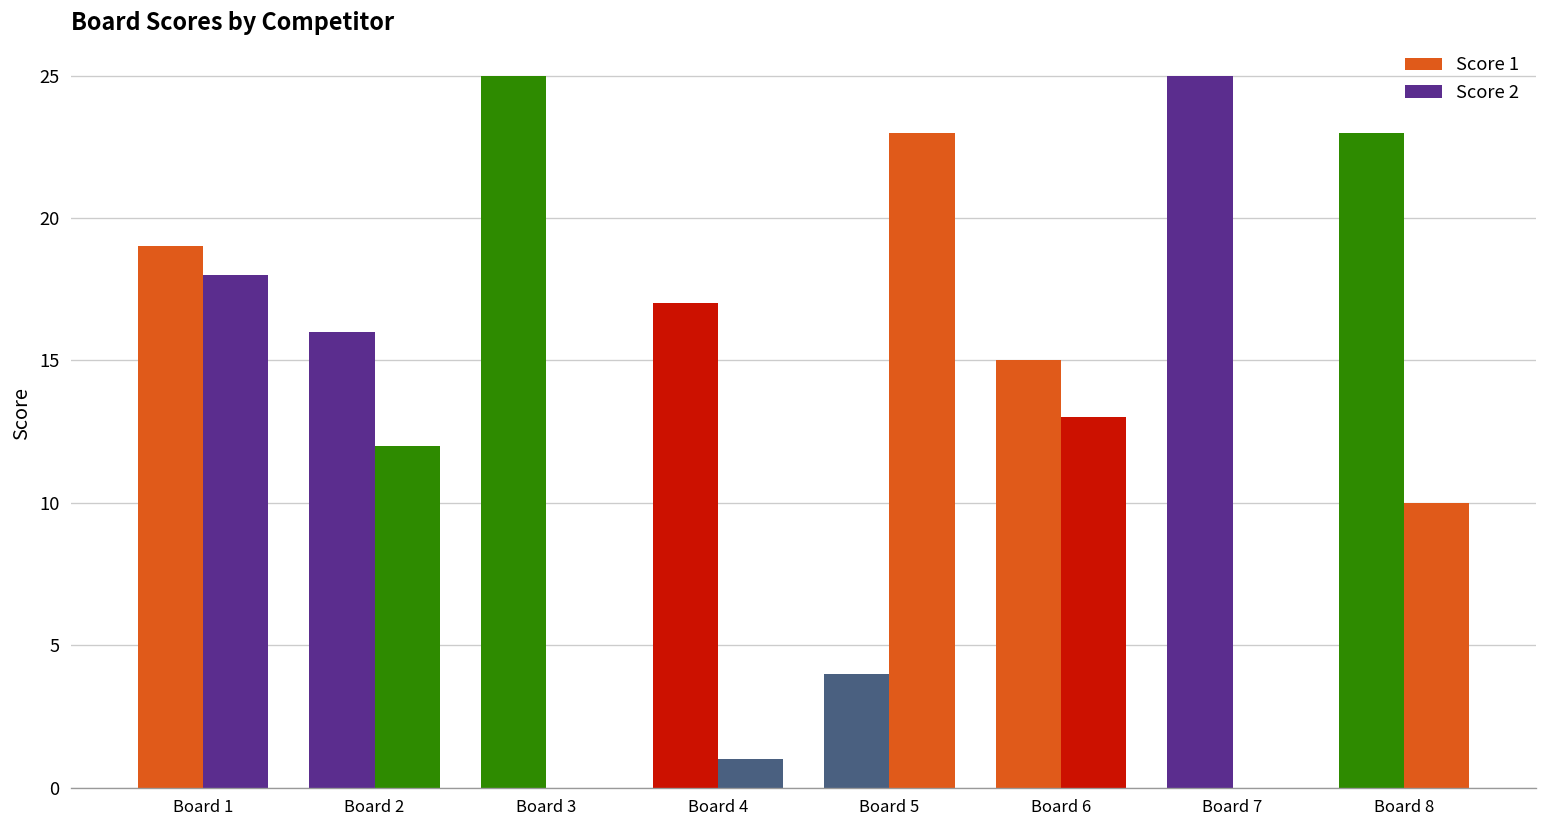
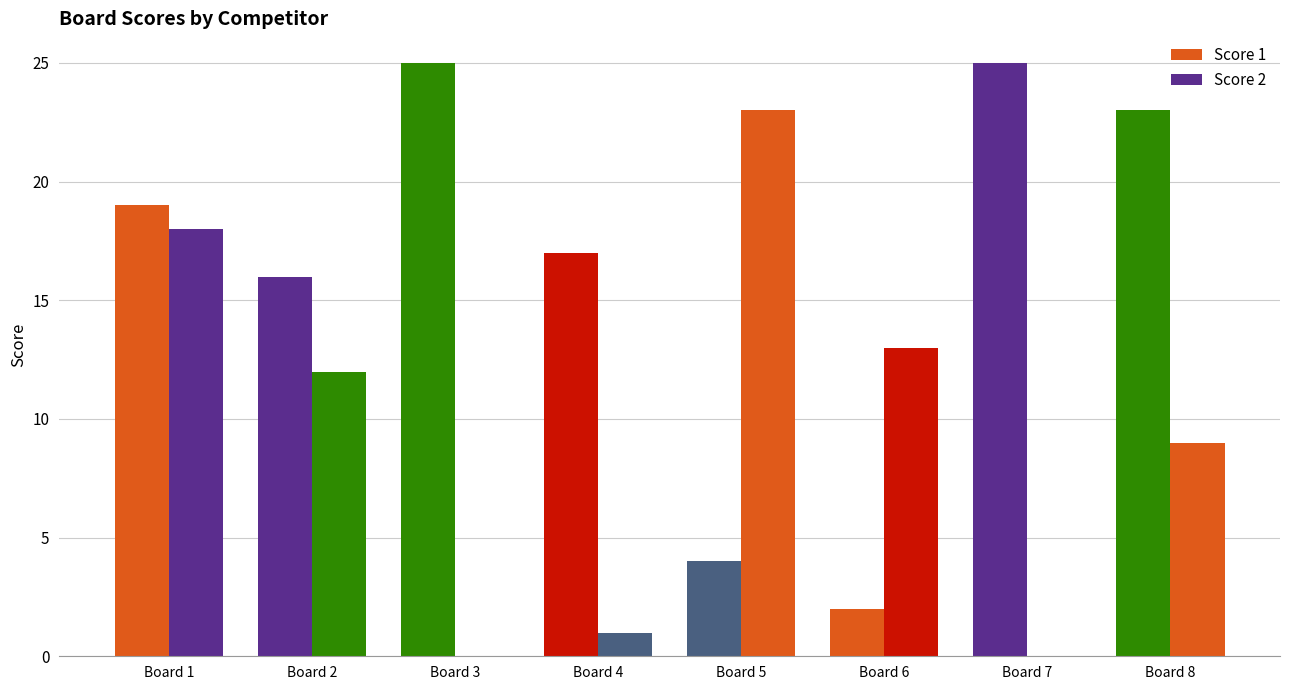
Score 1, Board 6: 15 -> 2
Score 2, Board 8: 10 -> 9
